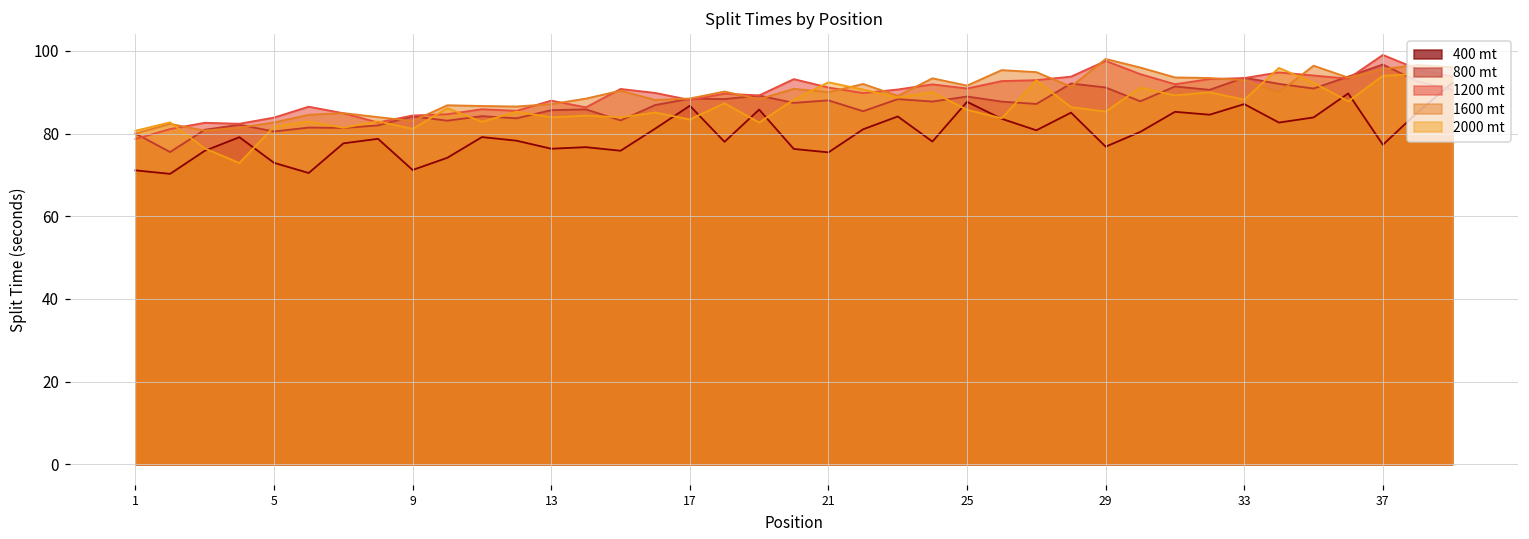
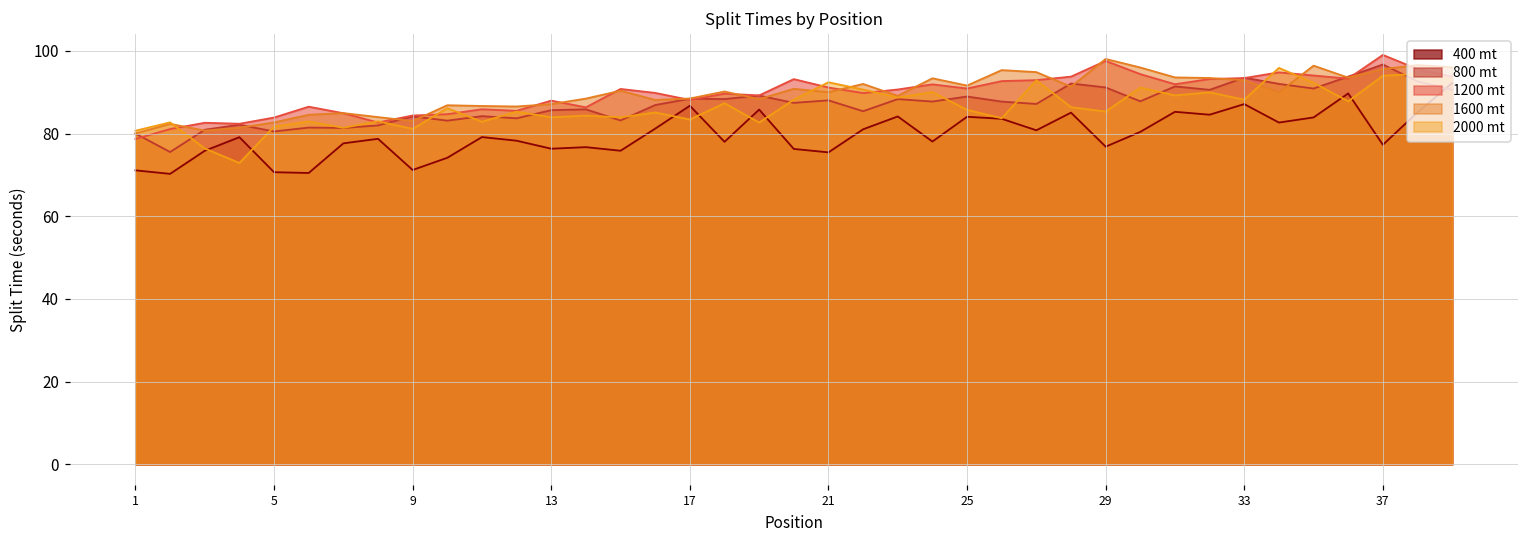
400 mt, 5: 73 -> 71
400 mt, 25: 88 -> 84
